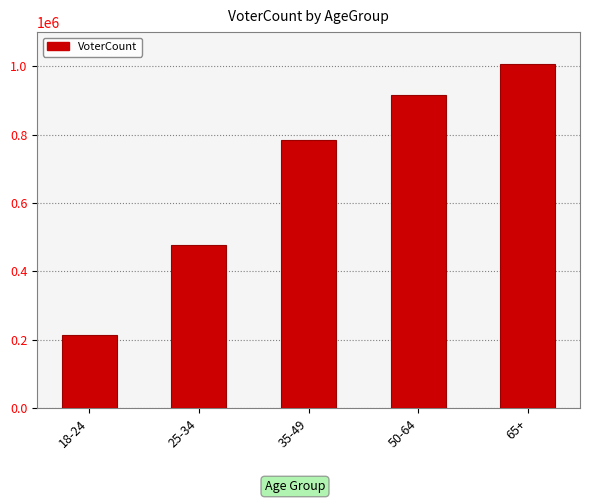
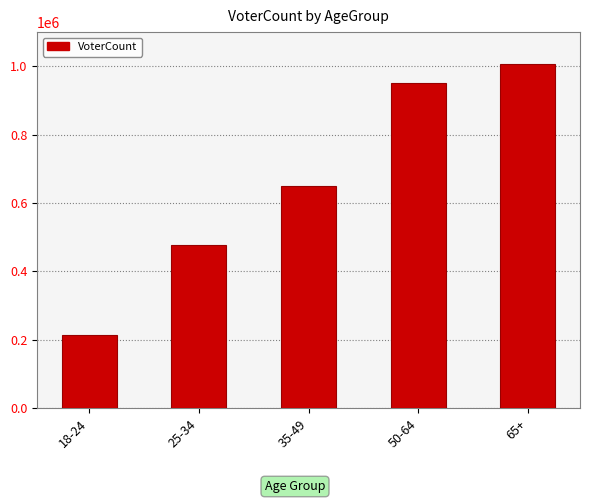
35-49: 780000 -> 650000
50-64: 910000 -> 950000
